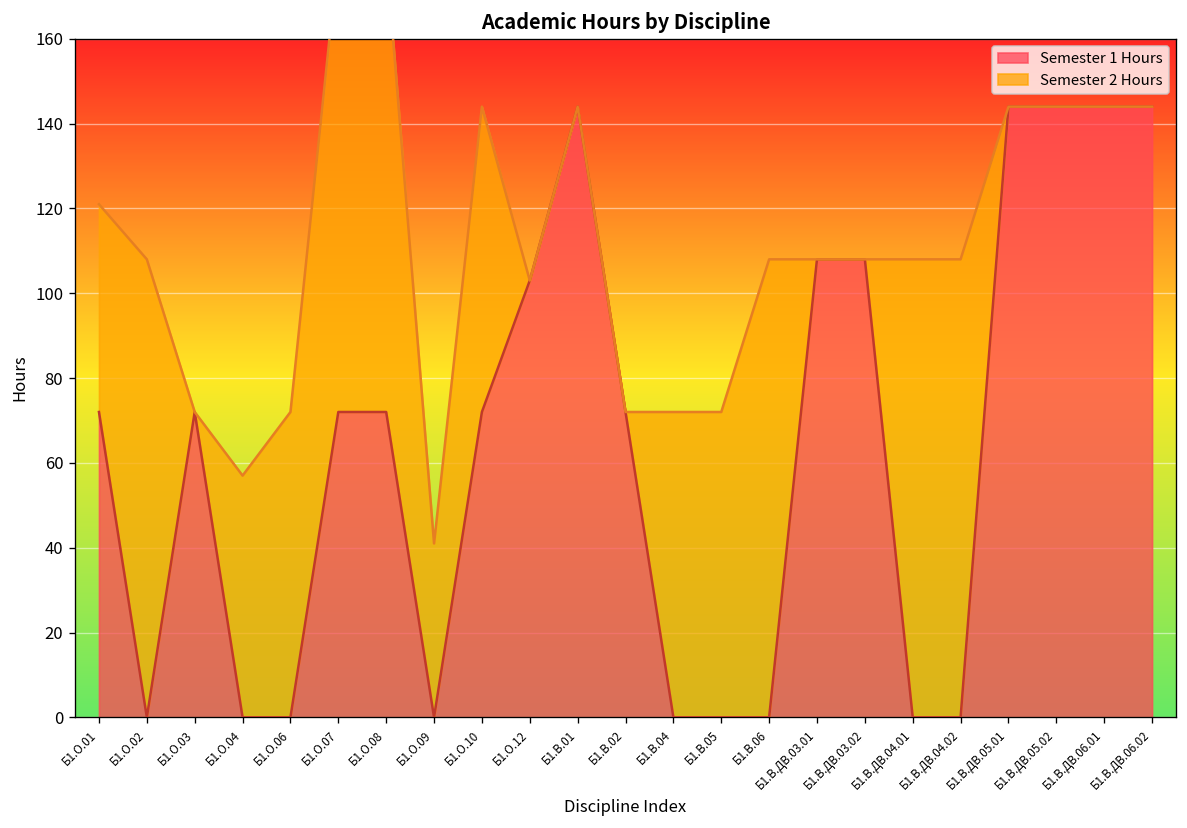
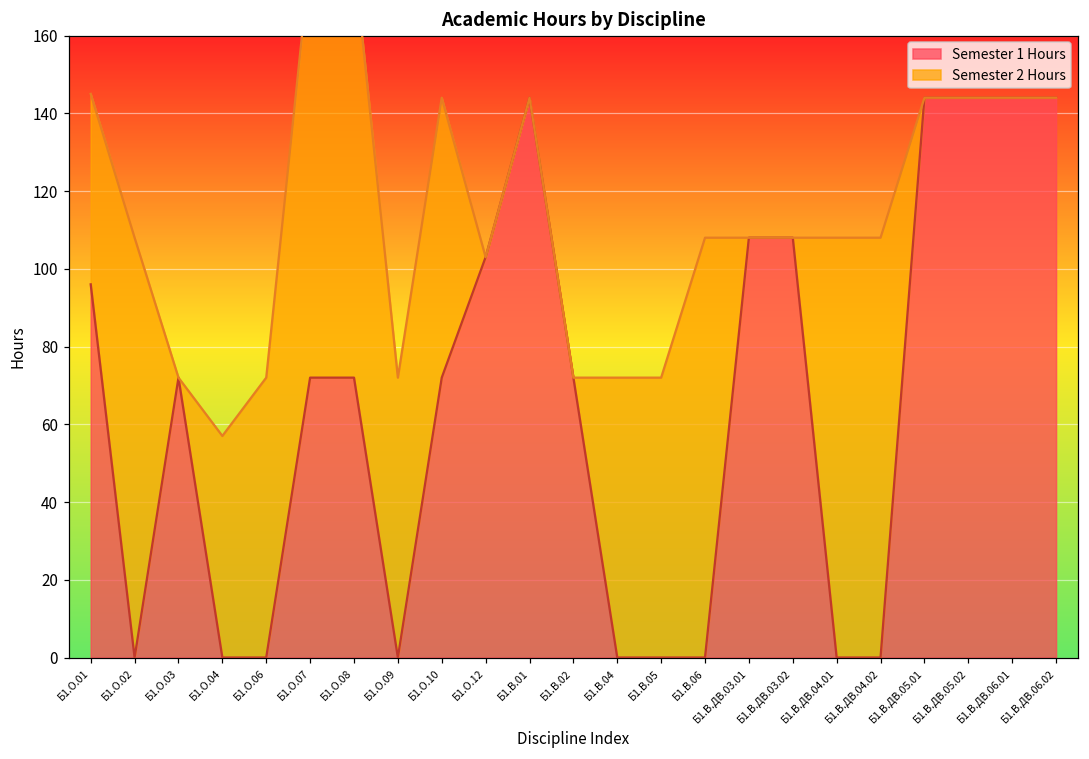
Semester 1 Hours, Б1.О.01: 72 -> 96
Semester 2 Hours, Б1.О.09: 41 -> 72
